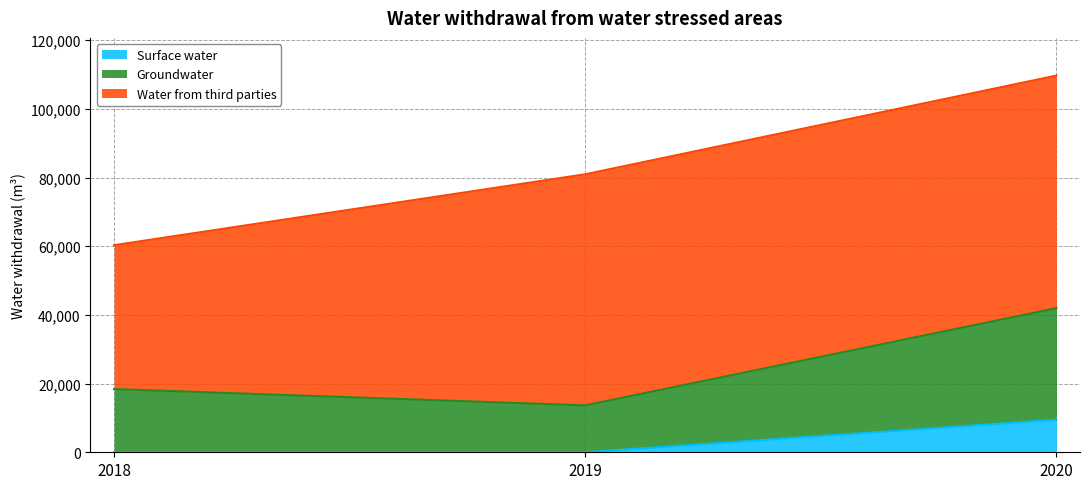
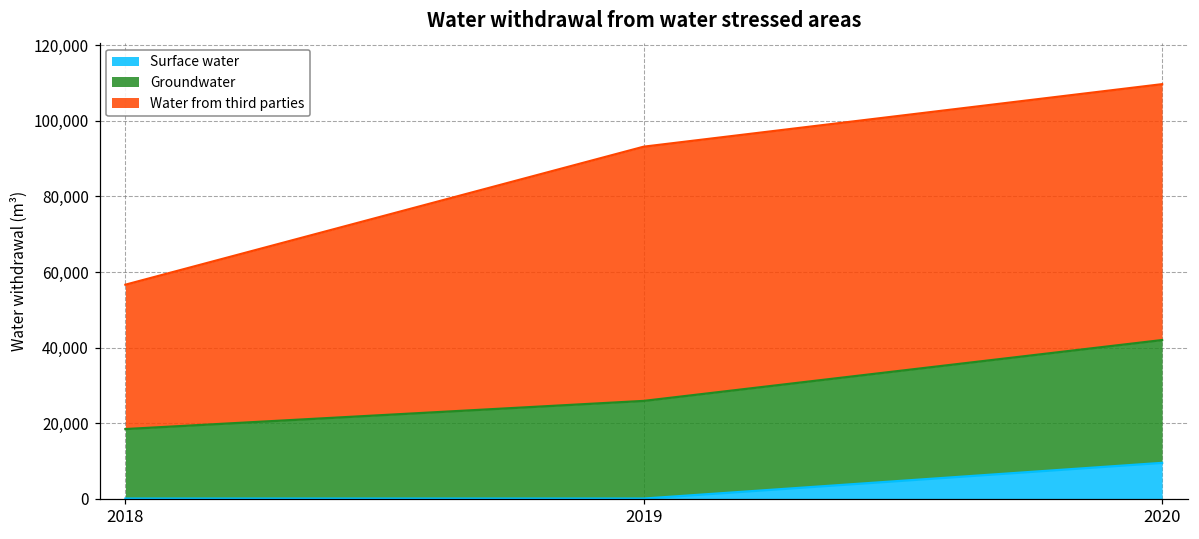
Water from third parties, 2018: 42,000 -> 38,000
Groundwater, 2019: 14,000 -> 26,000
